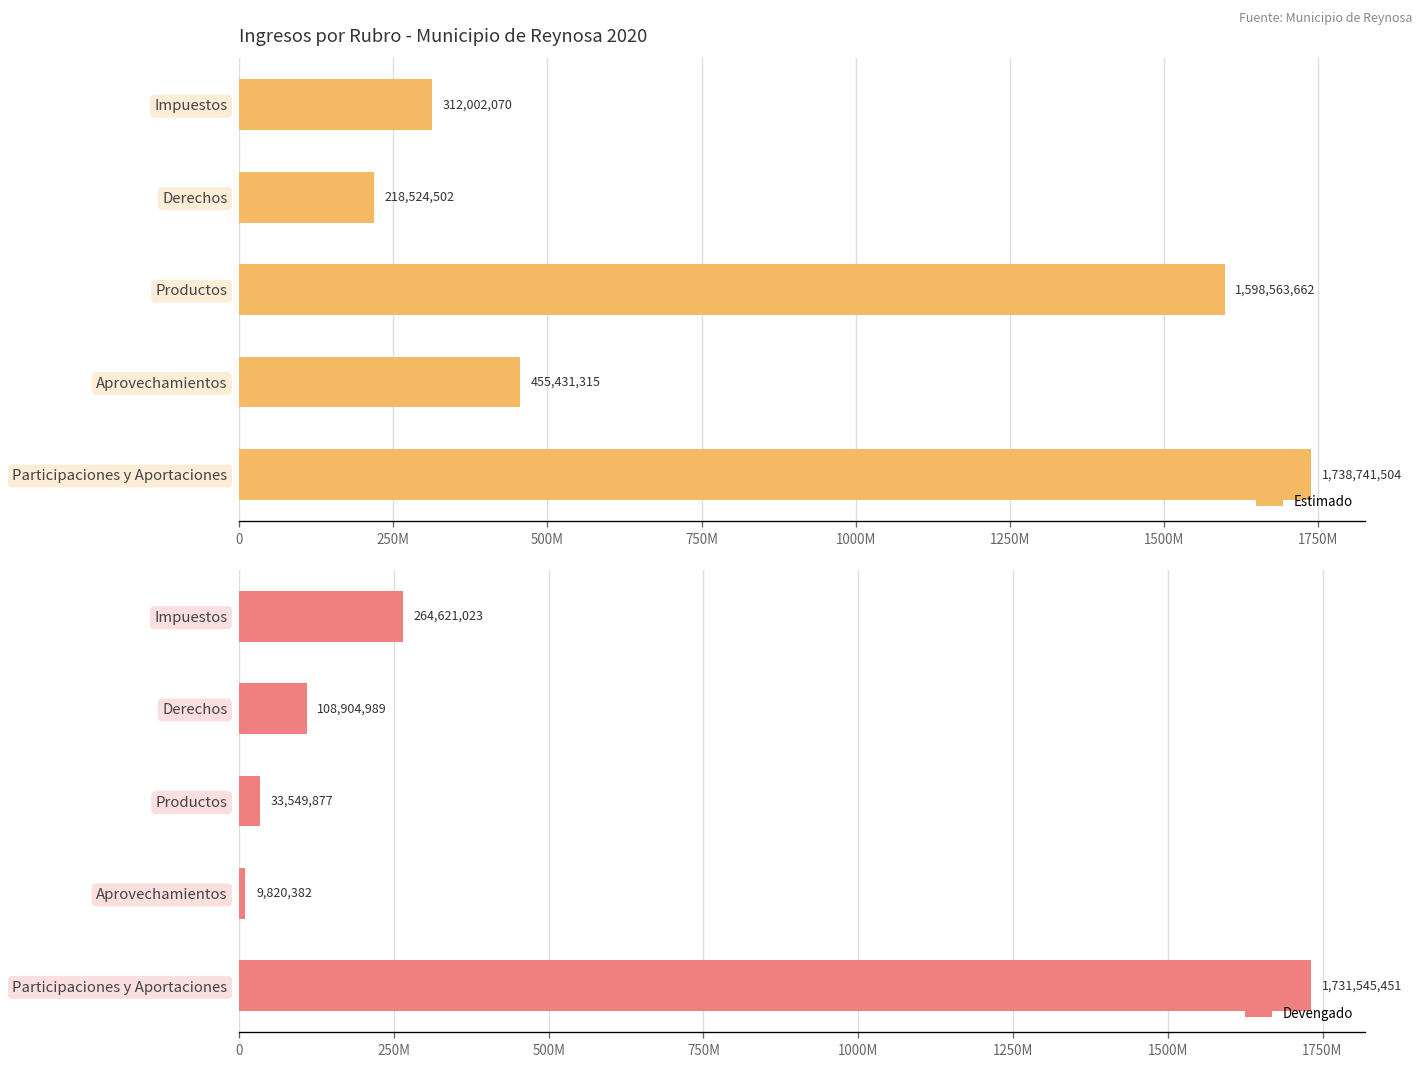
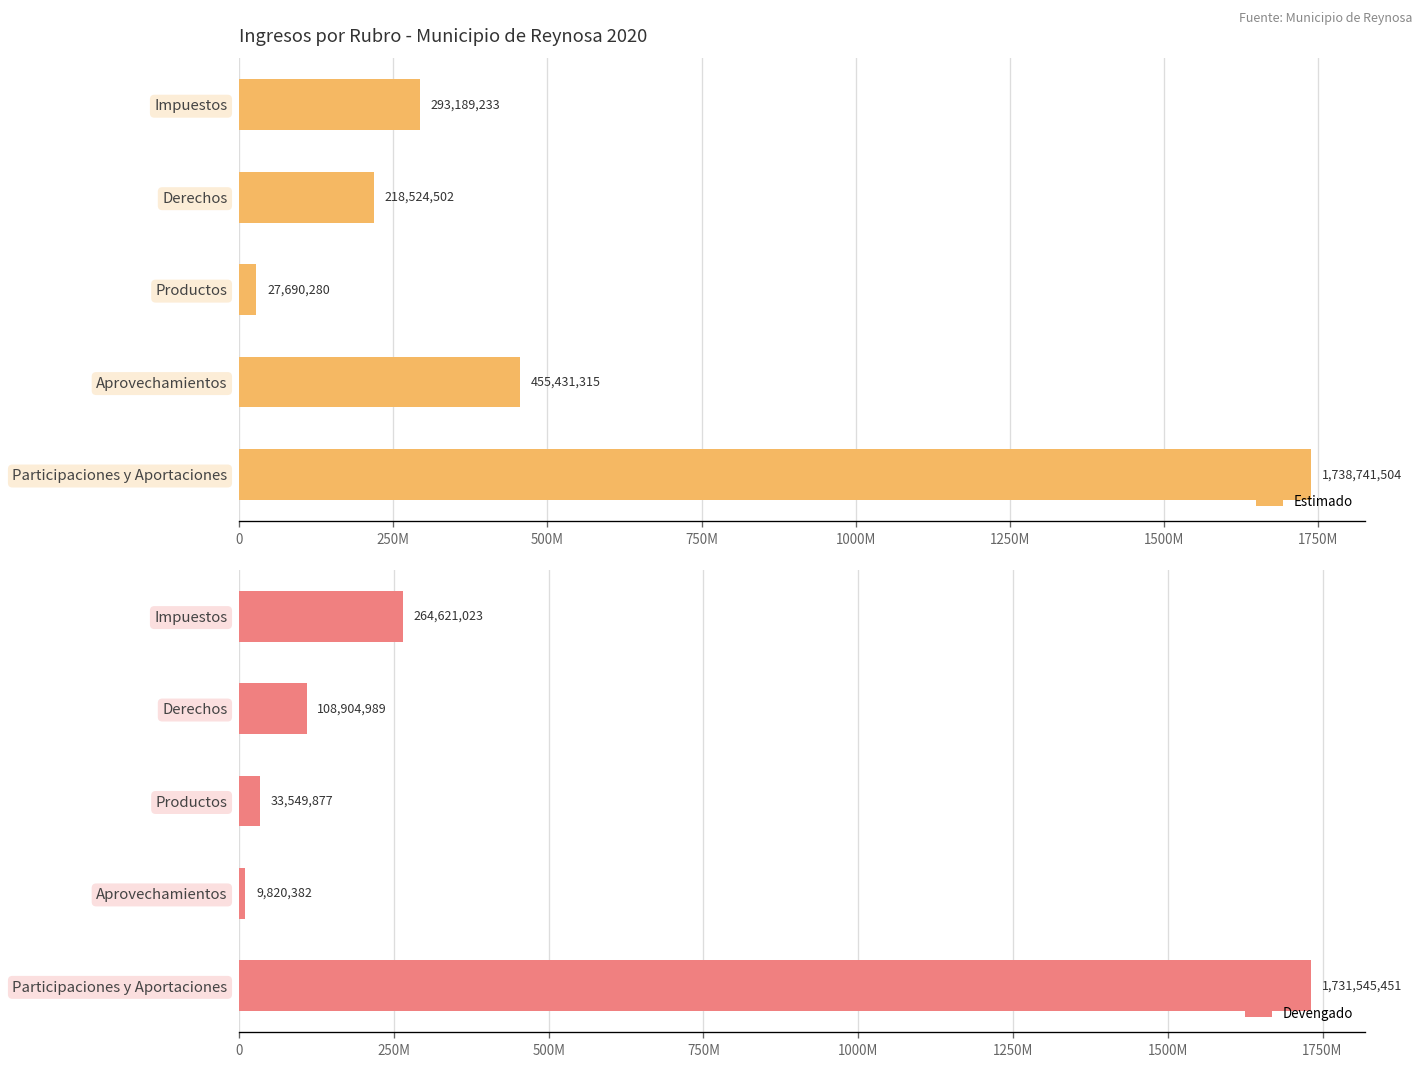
Ingresos por Rubro - Municipio de Reynosa 2020, Impuestos: 312,002,070 -> 293,189,233
Ingresos por Rubro - Municipio de Reynosa 2020, Productos: 1,598,563,662 -> 27,690,280
